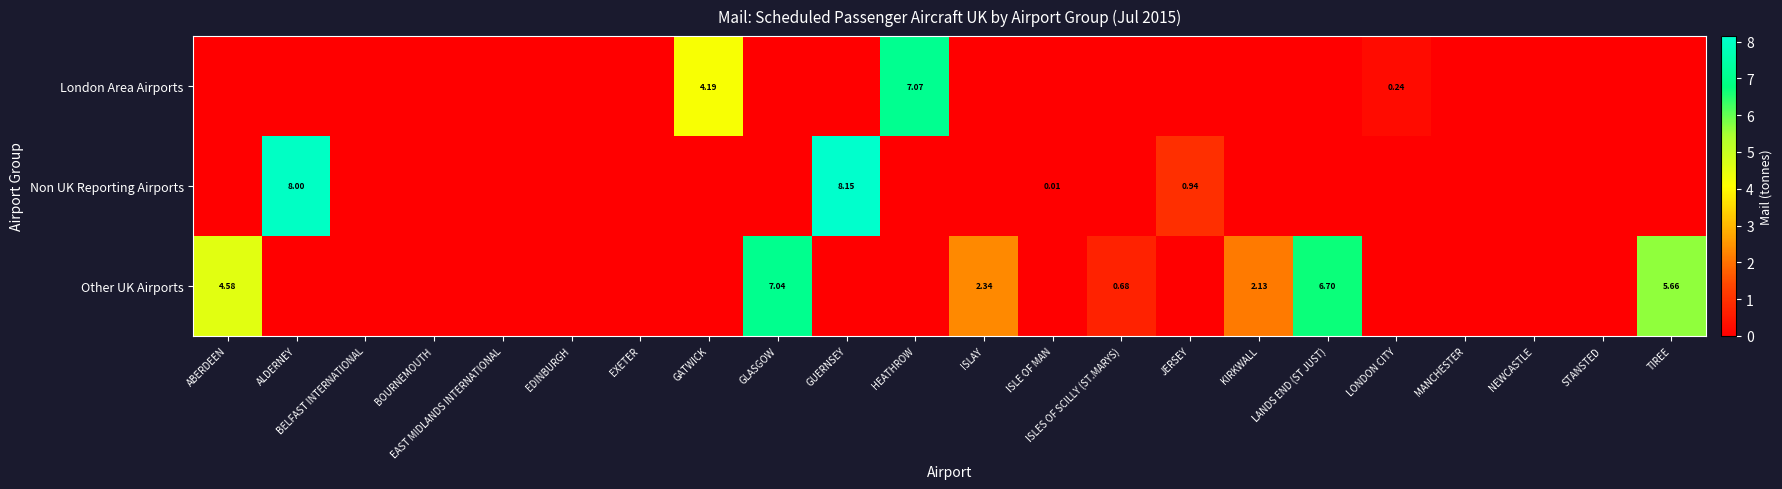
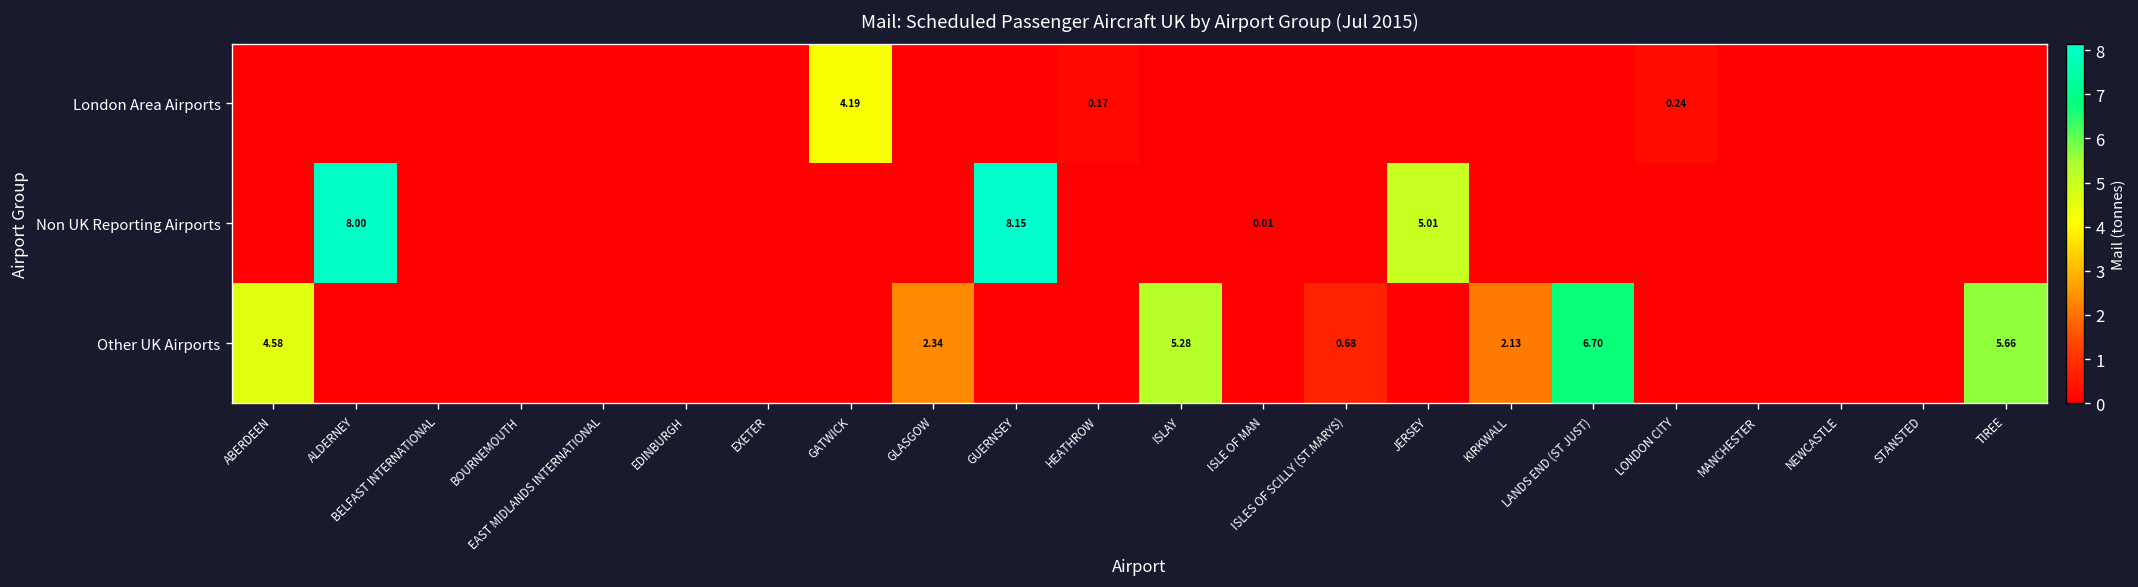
London Area Airports, HEATHROW: 7.07 -> 0.17
Non UK Reporting Airports, JERSEY: 0.94 -> 5.01
Other UK Airports, GLASGOW: 7.04 -> 2.34
Other UK Airports, ISLAY: 2.34 -> 5.28
